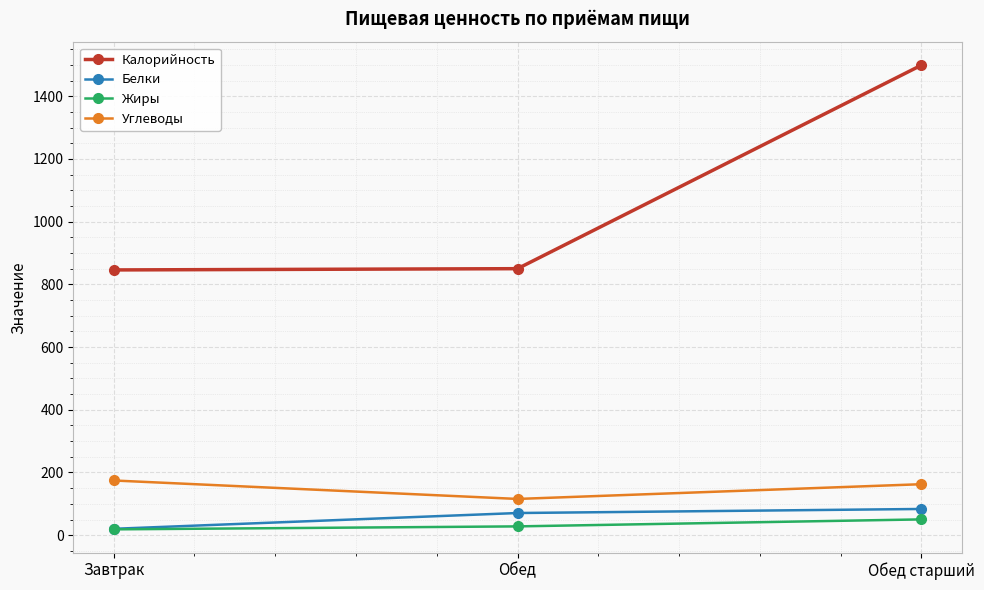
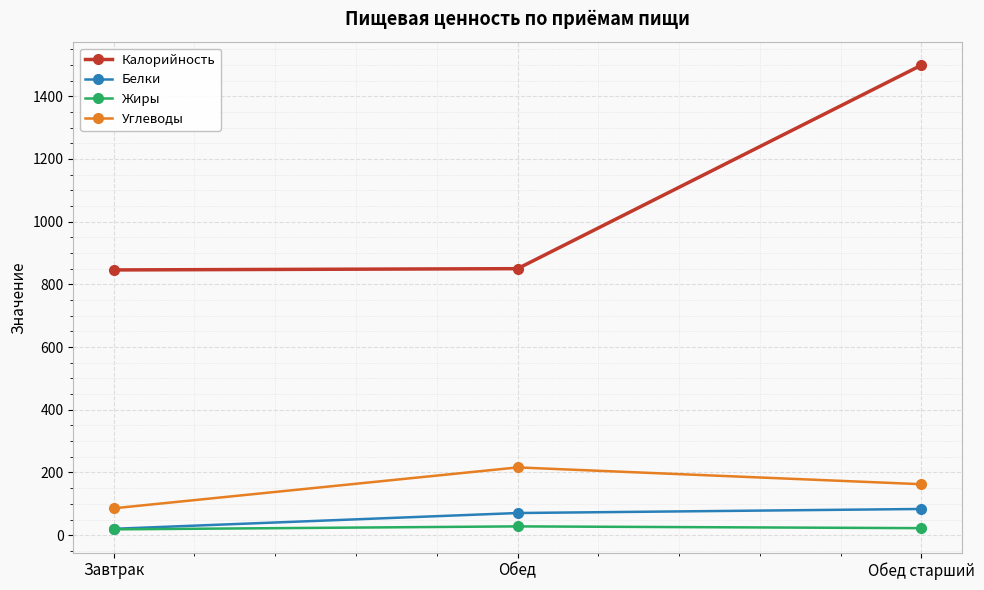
Углеводы, Завтрак: 170 -> 90
Углеводы, Обед: 120 -> 220
Жиры, Обед старший: 50 -> 20
